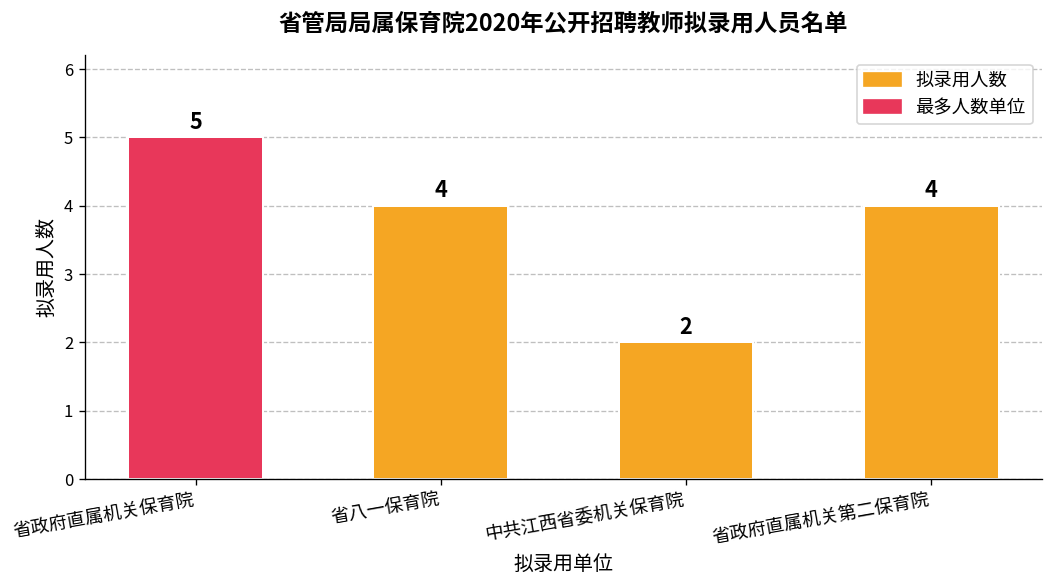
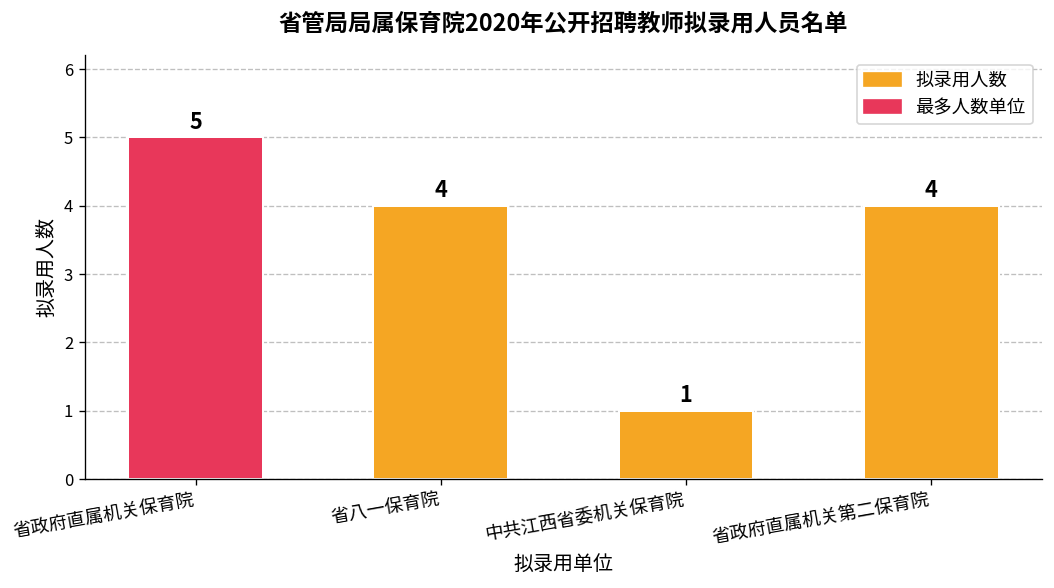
中共江西省委机关保育院: 2 -> 1
